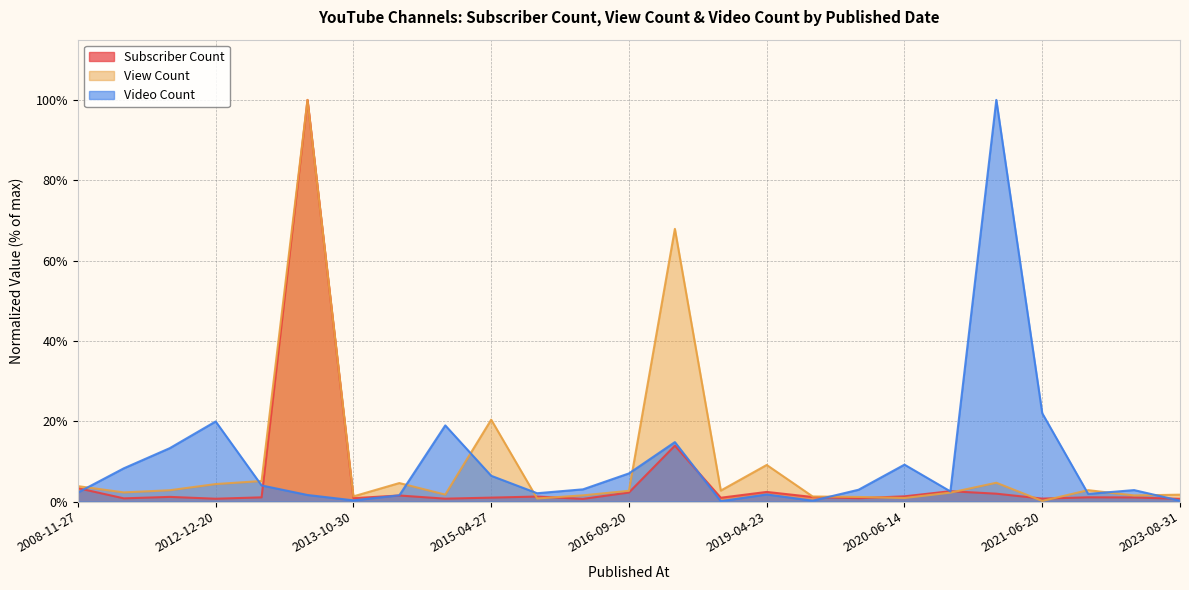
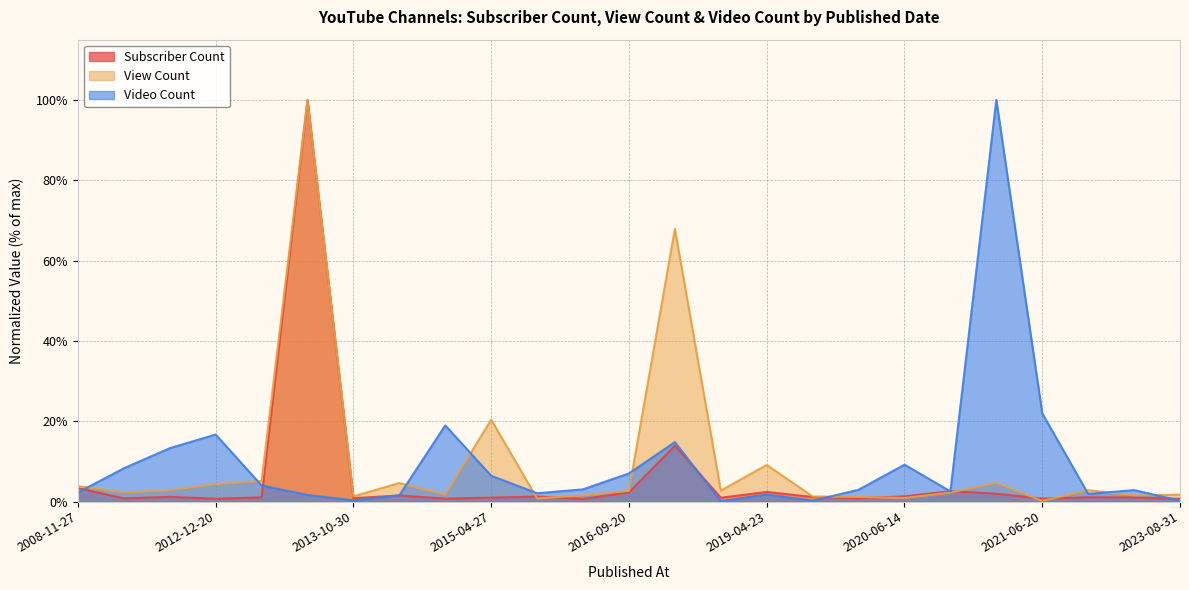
Video Count, 2012-12-20: 20% -> 17%
